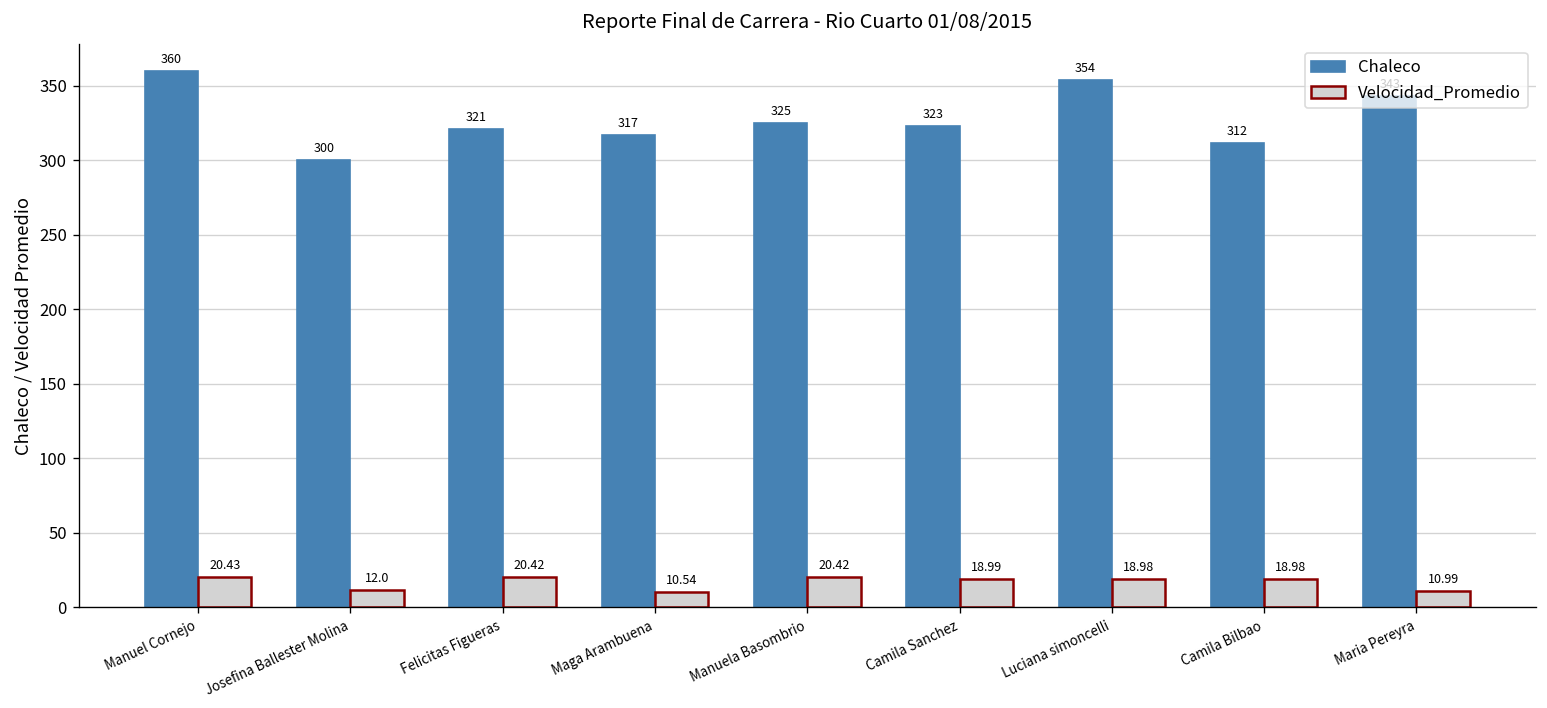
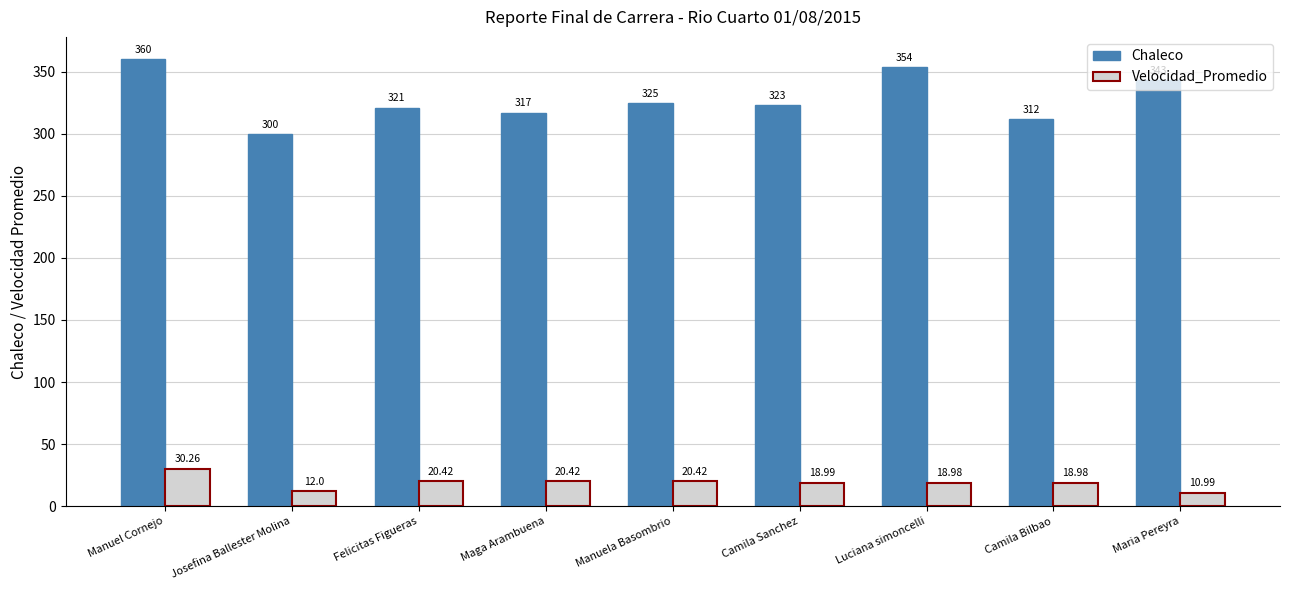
Velocidad_Promedio, Manuel Cornejo: 20.43 -> 30.26
Velocidad_Promedio, Maga Arambuena: 10.54 -> 20.42
